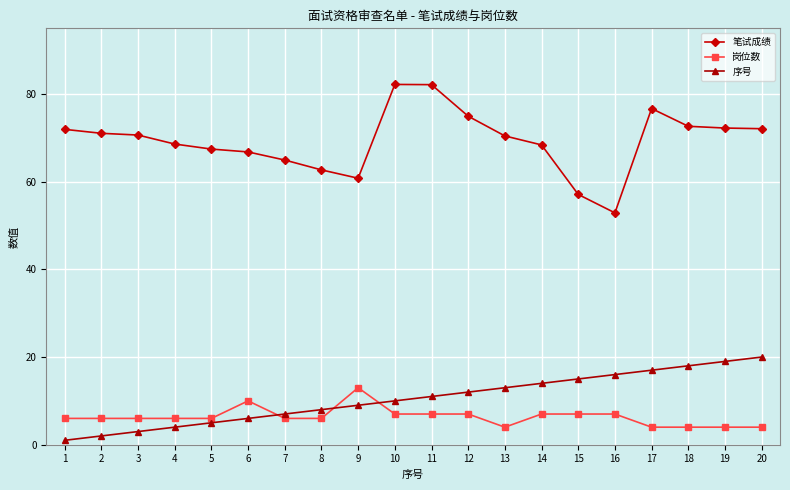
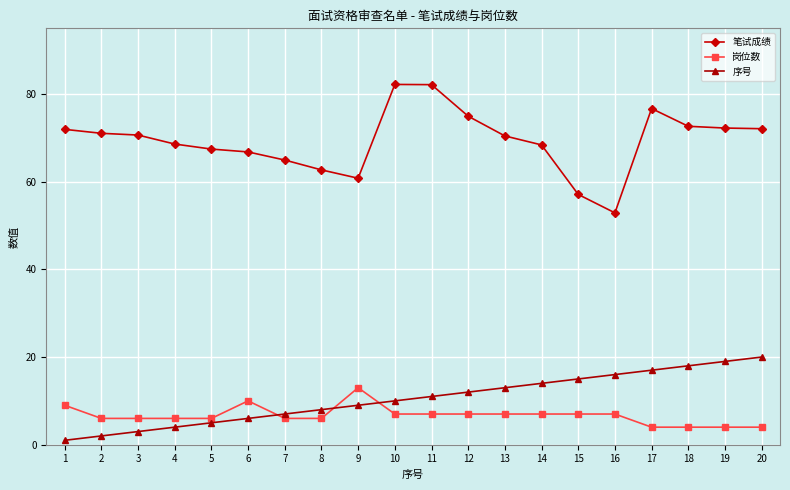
岗位数, 1: 6 -> 9
岗位数, 13: 4 -> 7
